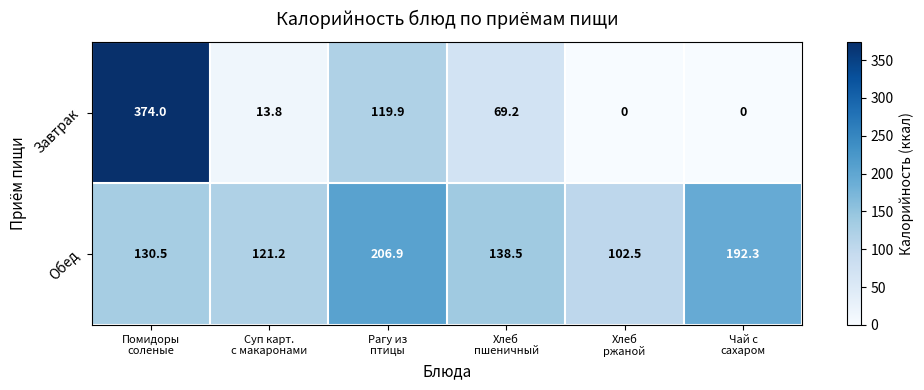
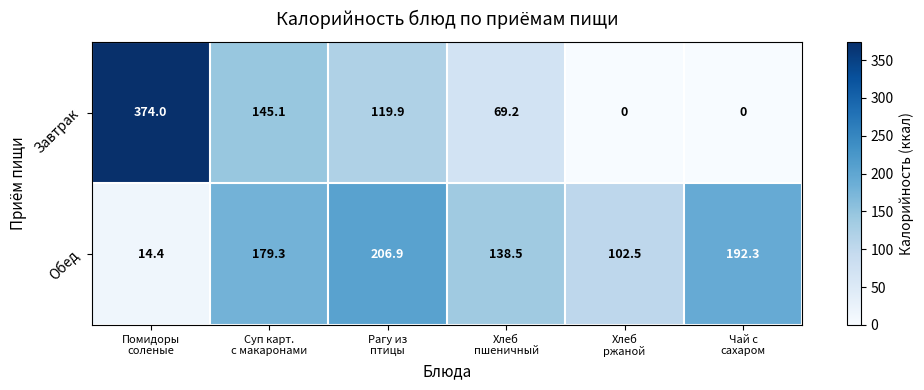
Завтрак, Суп карт. с макаронами: 13.8 -> 145.1
Обед, Помидоры соленые: 130.5 -> 14.4
Обед, Суп карт. с макаронами: 121.2 -> 179.3
